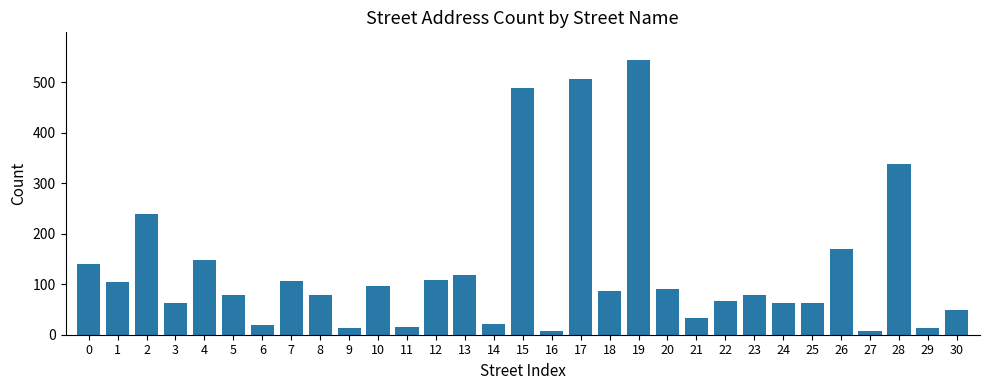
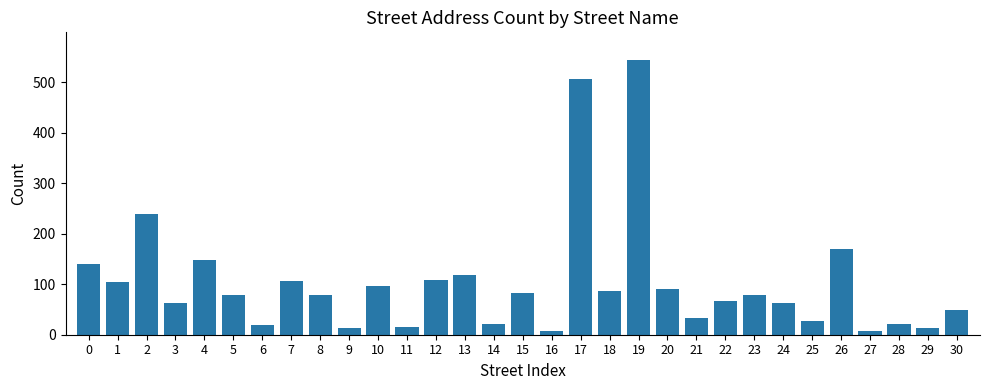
15: 490 -> 80
25: 60 -> 30
28: 340 -> 20
